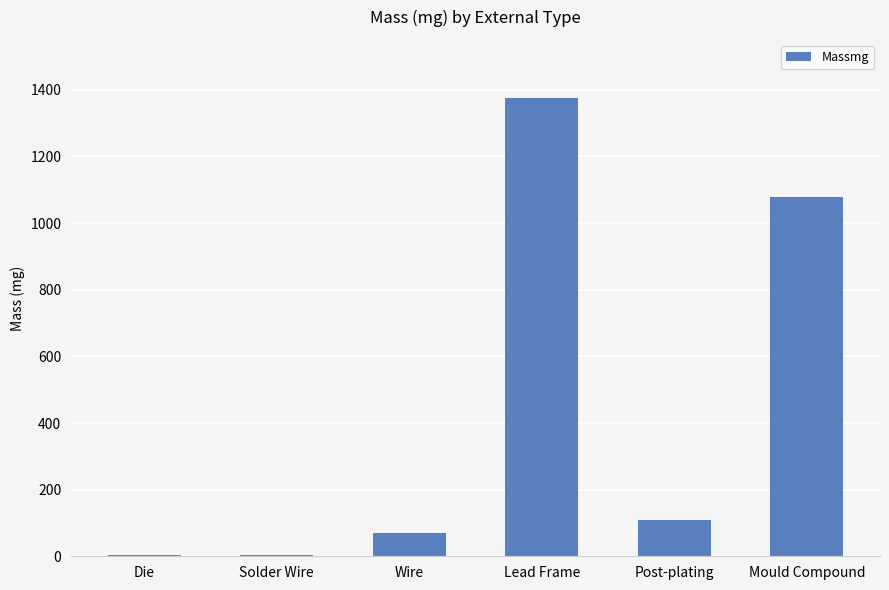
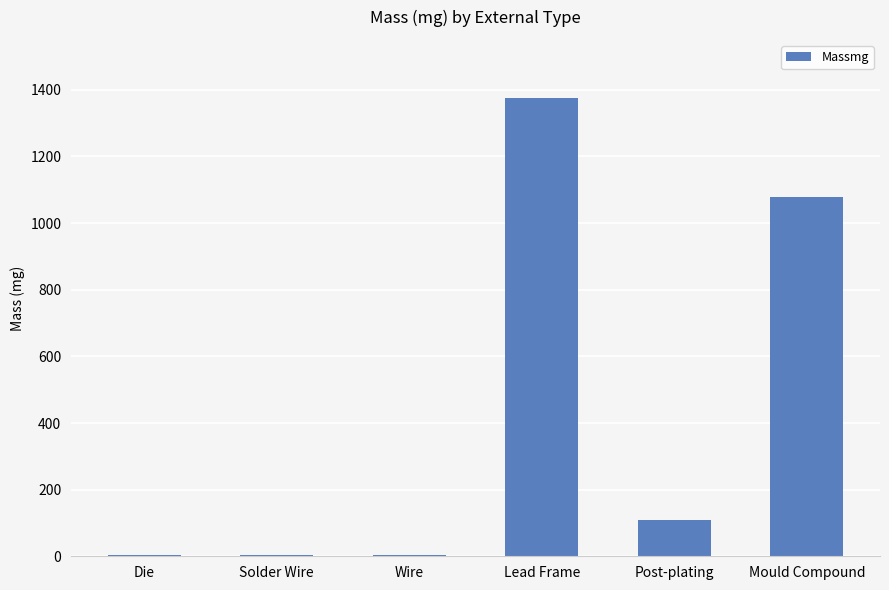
Wire: 70 -> 0
